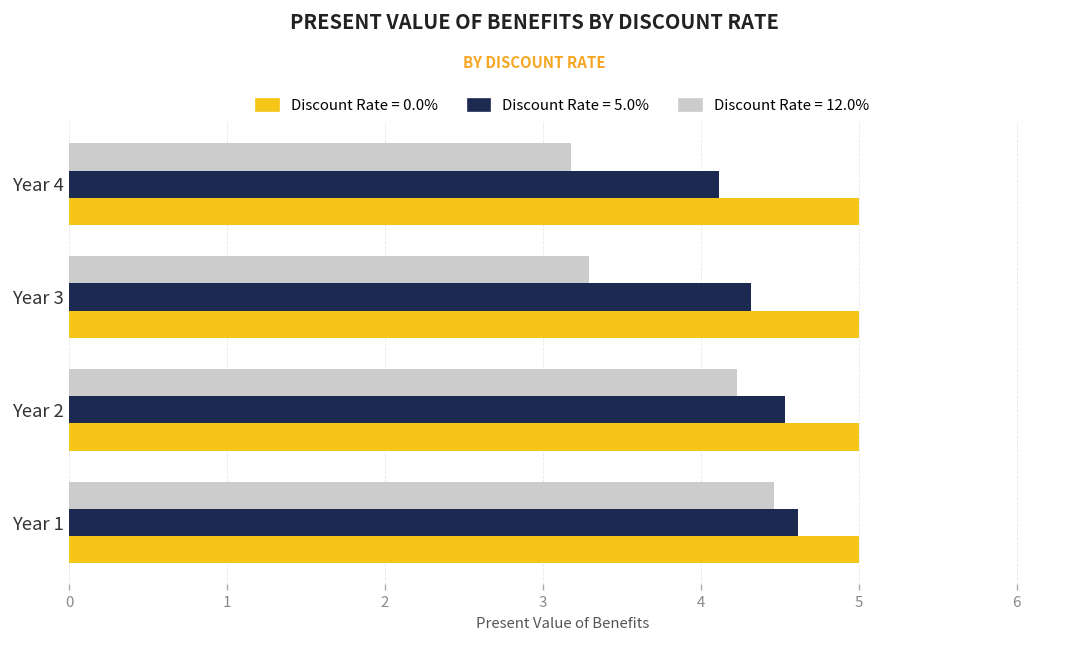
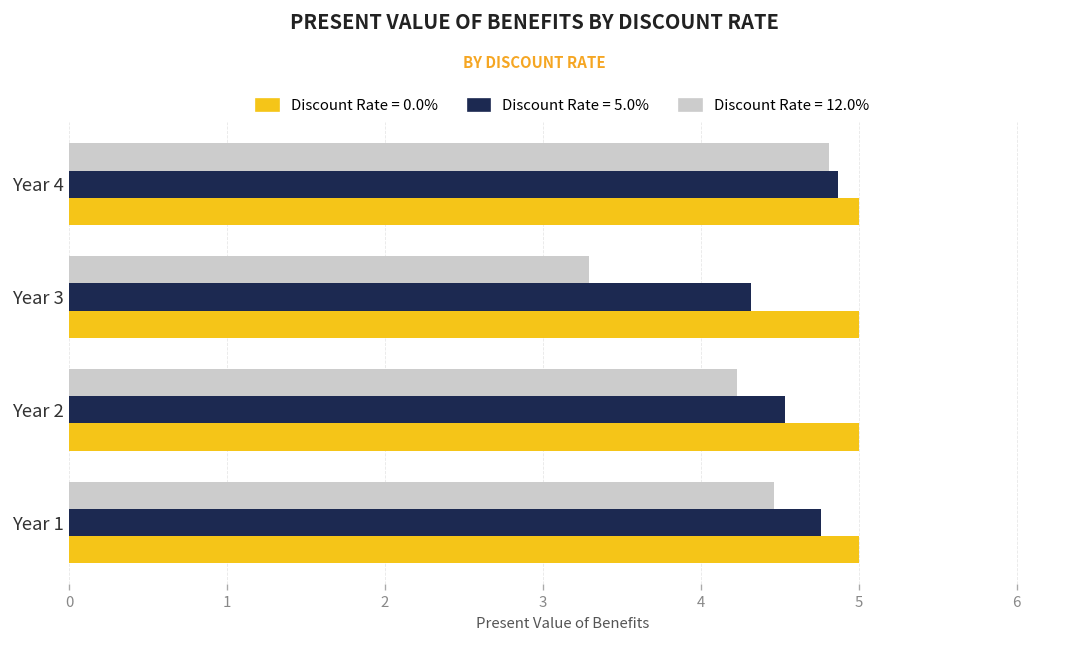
Discount Rate = 12.0%, Year 4: 3.18 -> 4.81
Discount Rate = 5.0%, Year 4: 4.11 -> 4.87
Discount Rate = 5.0%, Year 1: 4.62 -> 4.76
